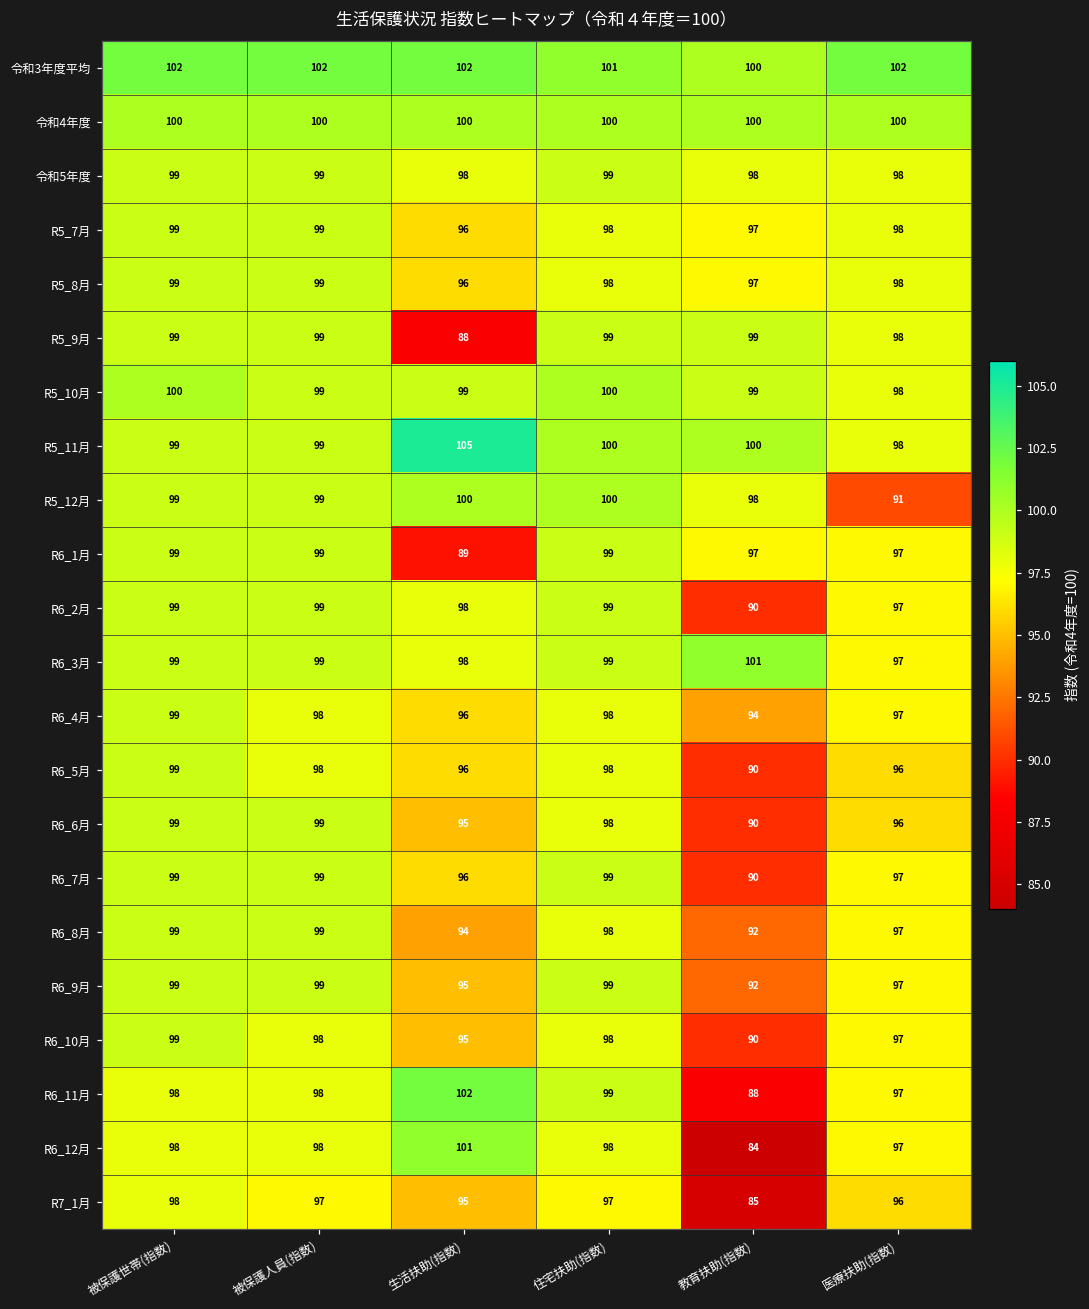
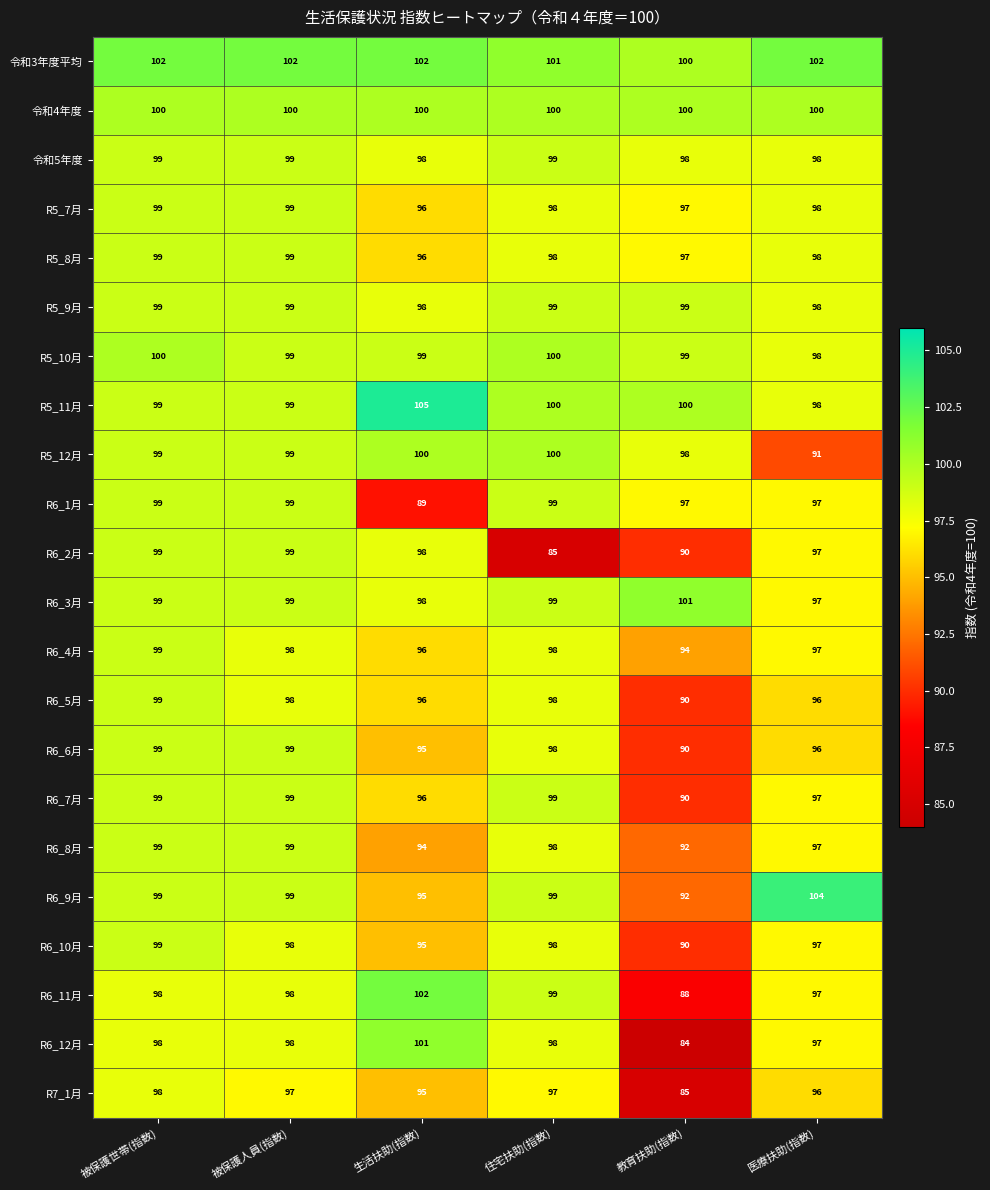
R5_9月, 生活扶助(指数): 88 -> 98
R6_2月, 住宅扶助(指数): 99 -> 85
R6_9月, 医療扶助(指数): 97 -> 104
